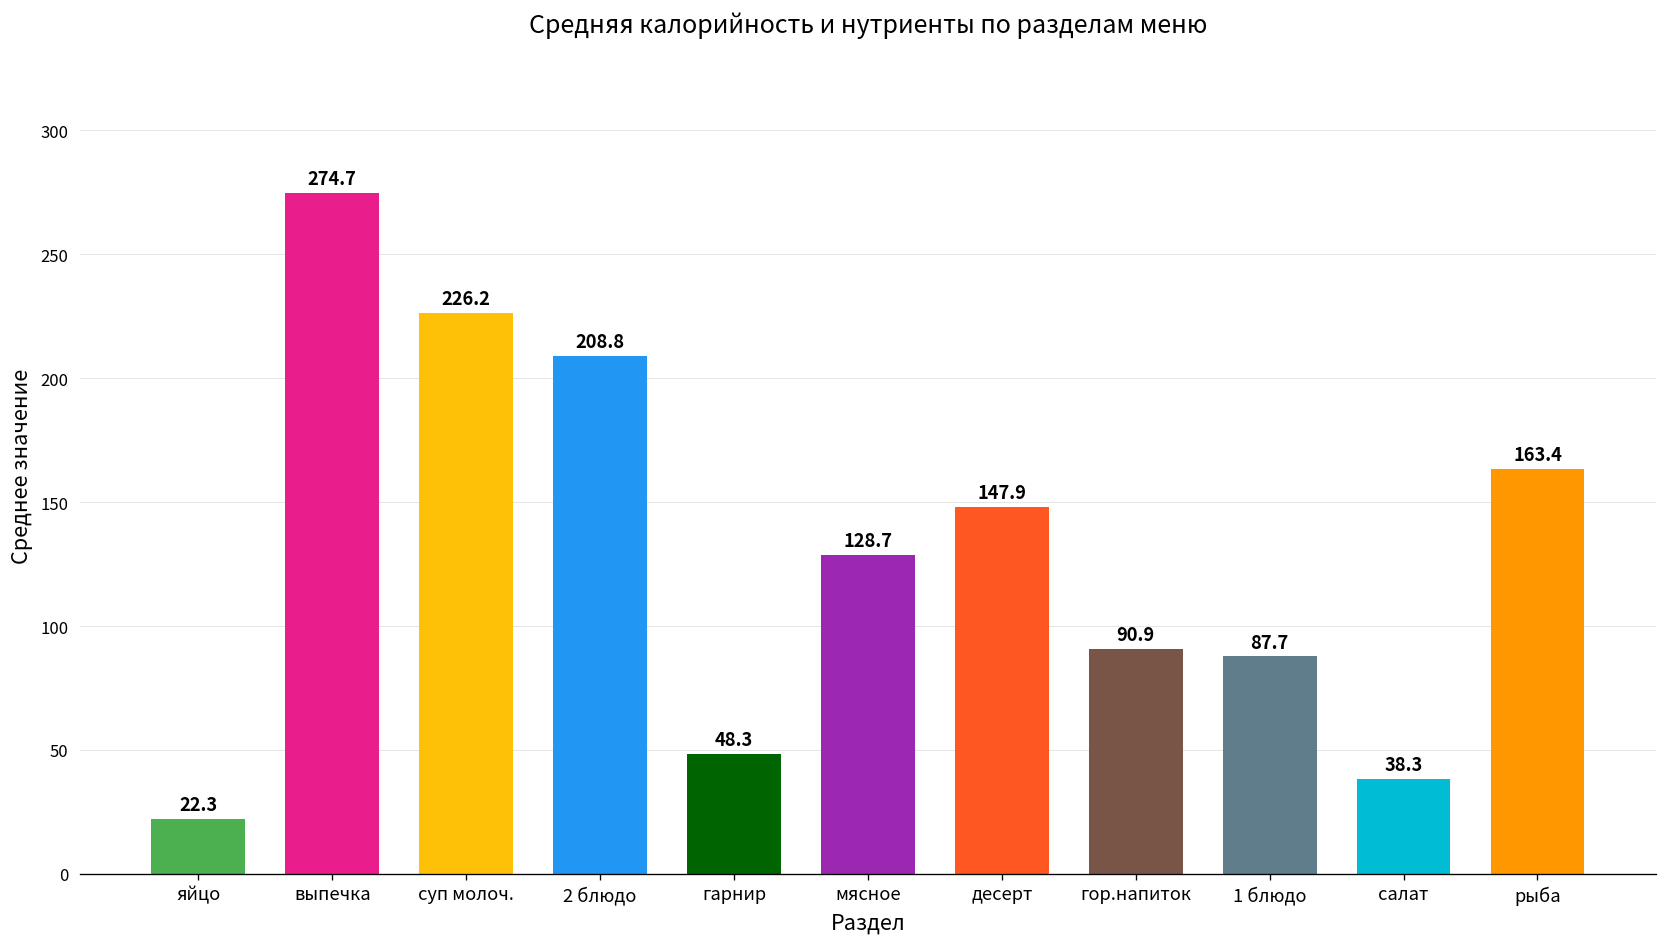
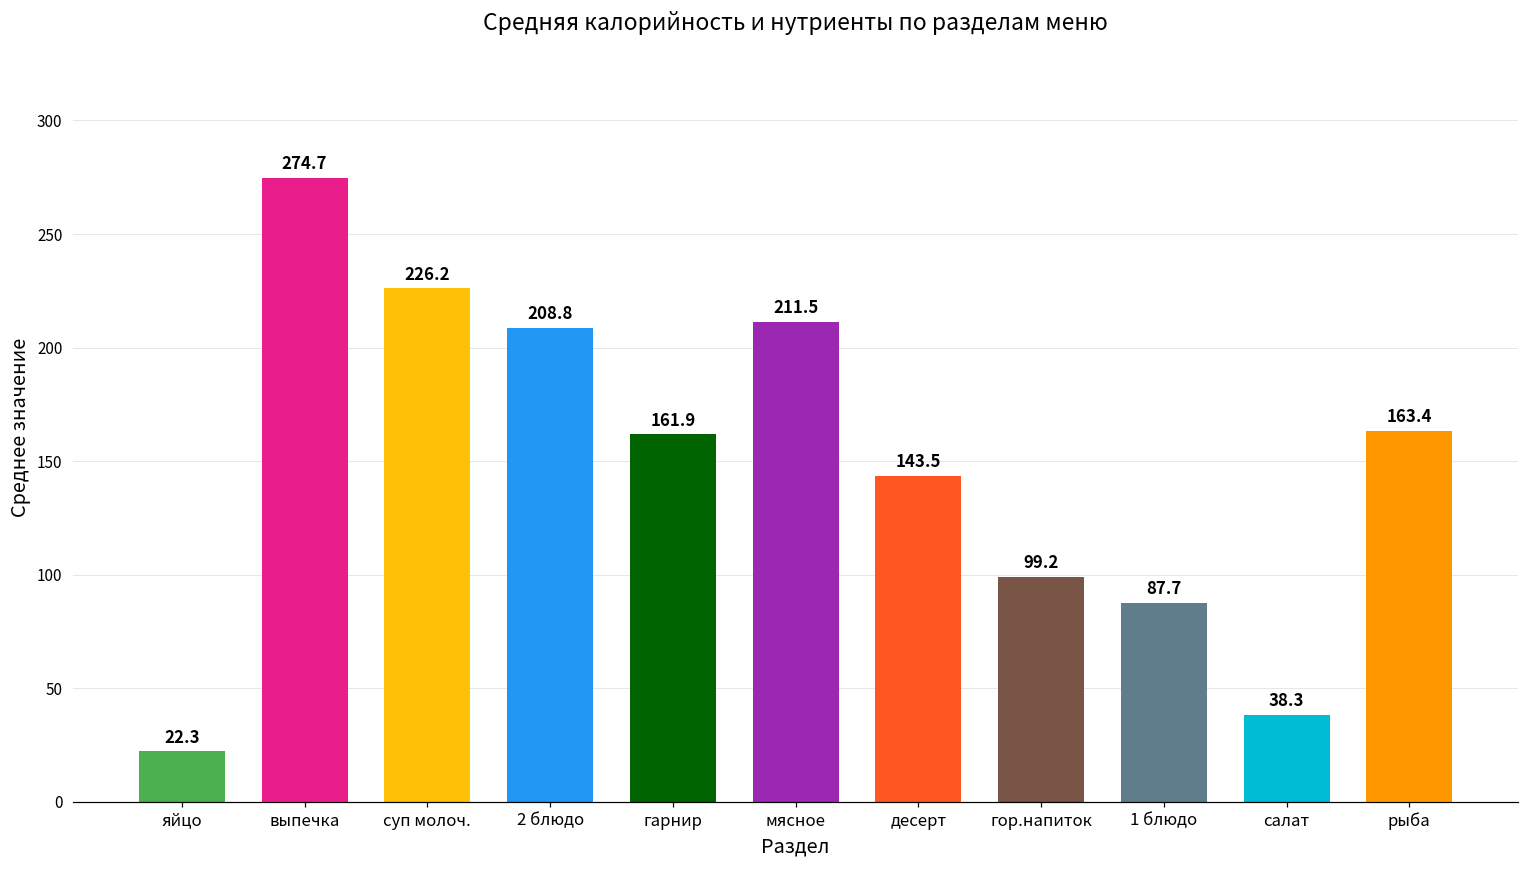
гарнир: 48.3 -> 161.9
мясное: 128.7 -> 211.5
десерт: 147.9 -> 143.5
гор.напиток: 90.9 -> 99.2
